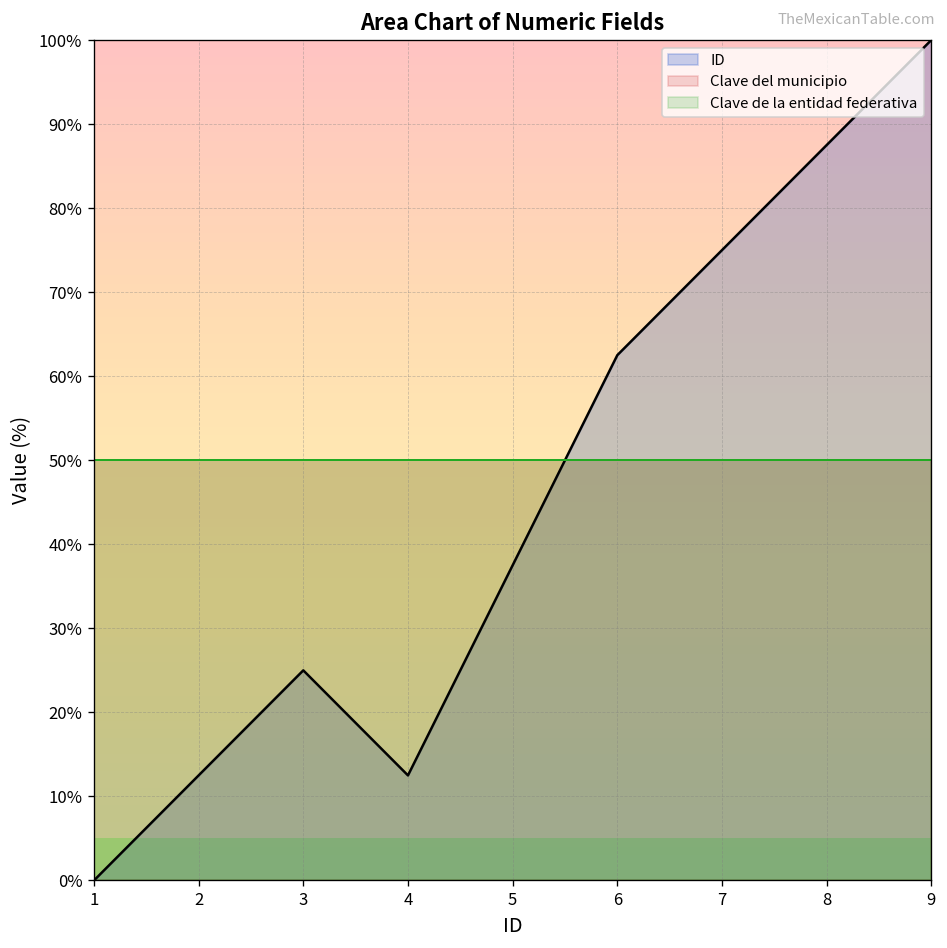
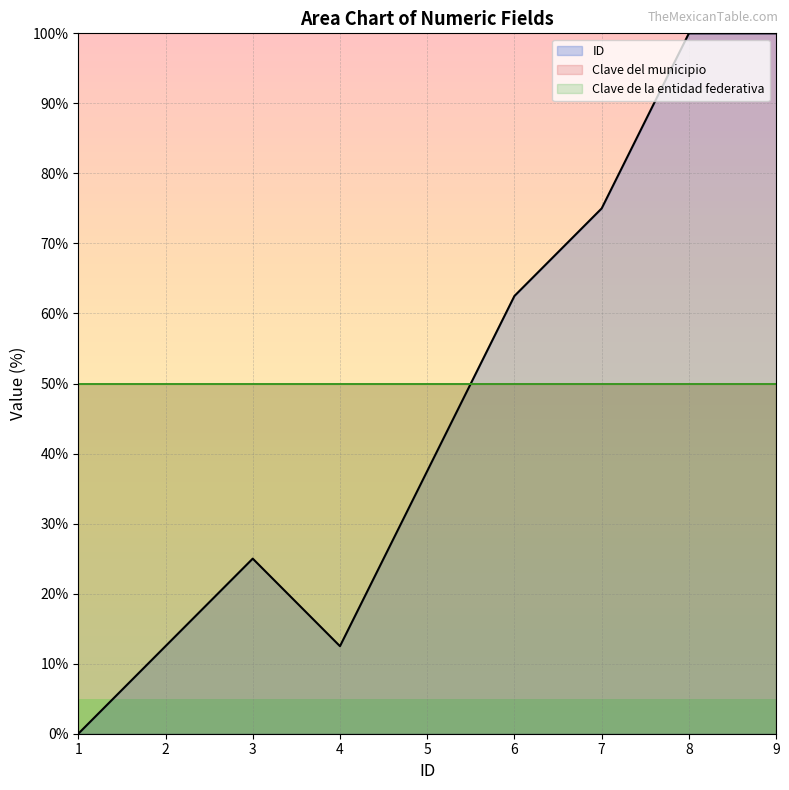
ID, 8: 88% -> 100%
